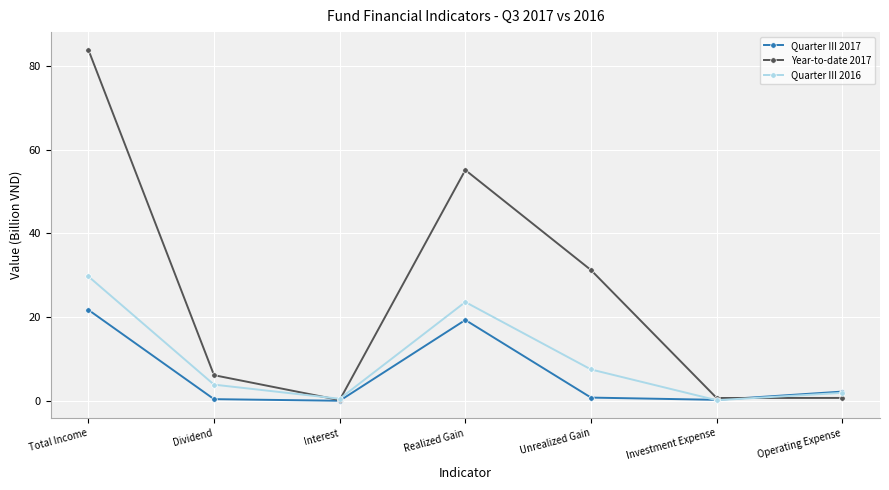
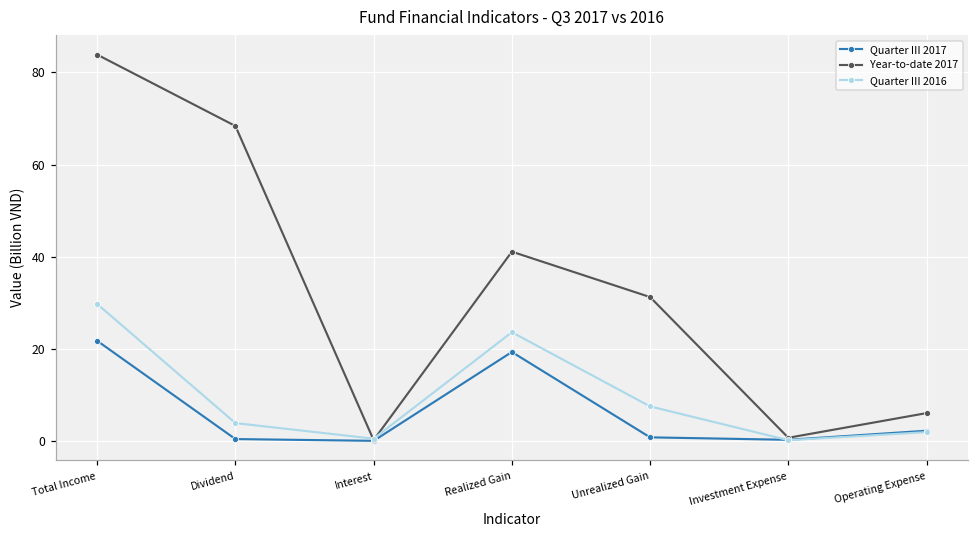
Year-to-date 2017, Dividend: 6 -> 68
Year-to-date 2017, Realized Gain: 55 -> 41
Year-to-date 2017, Operating Expense: 1 -> 6
